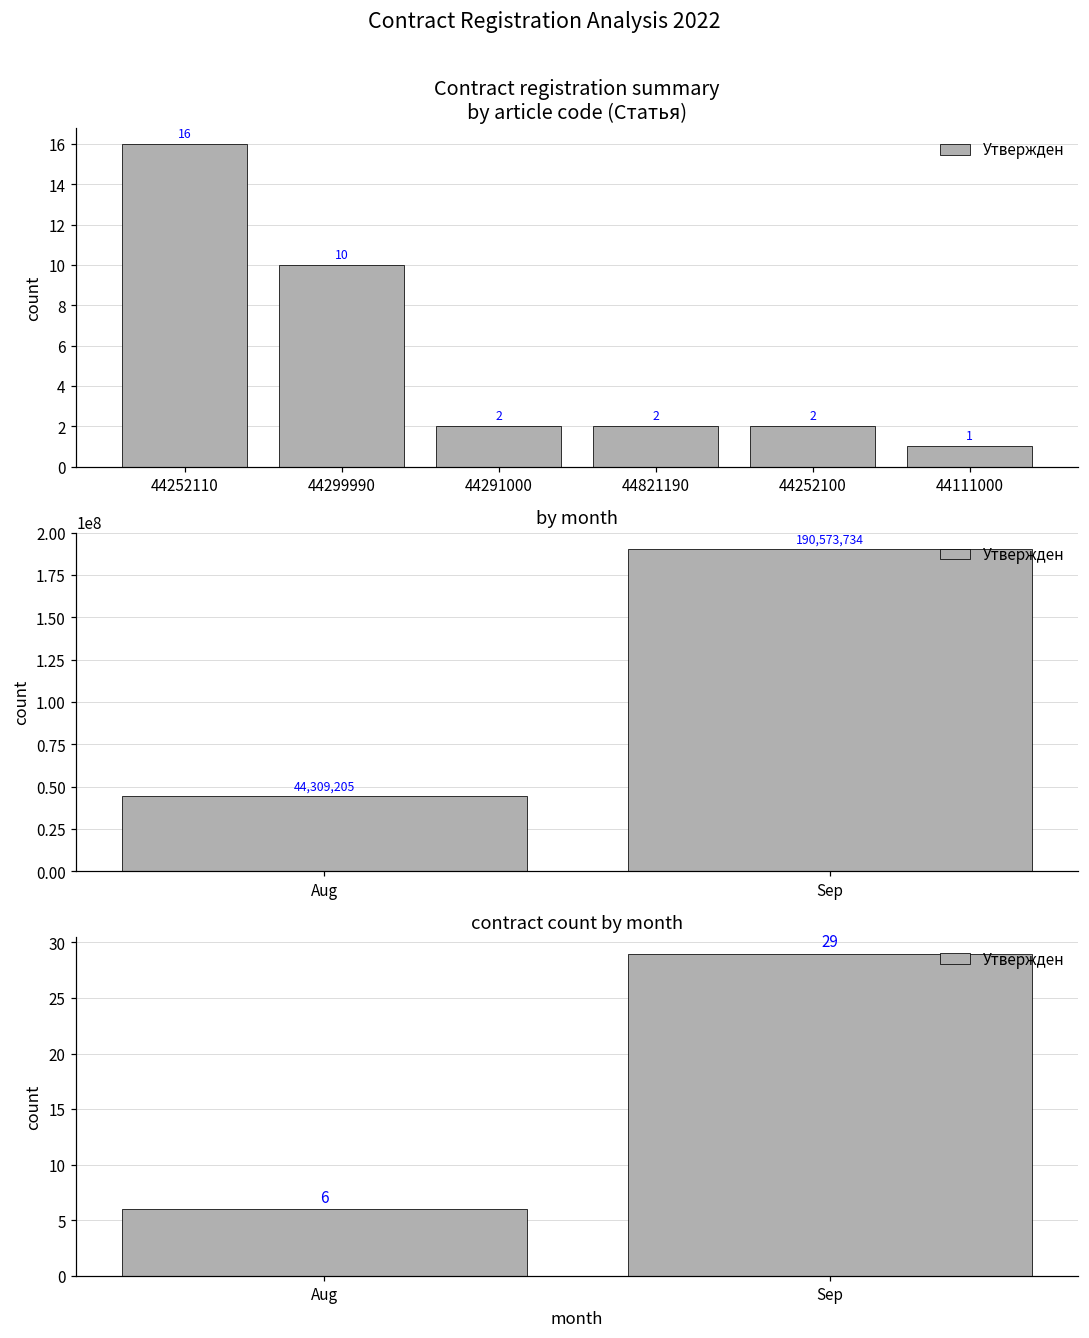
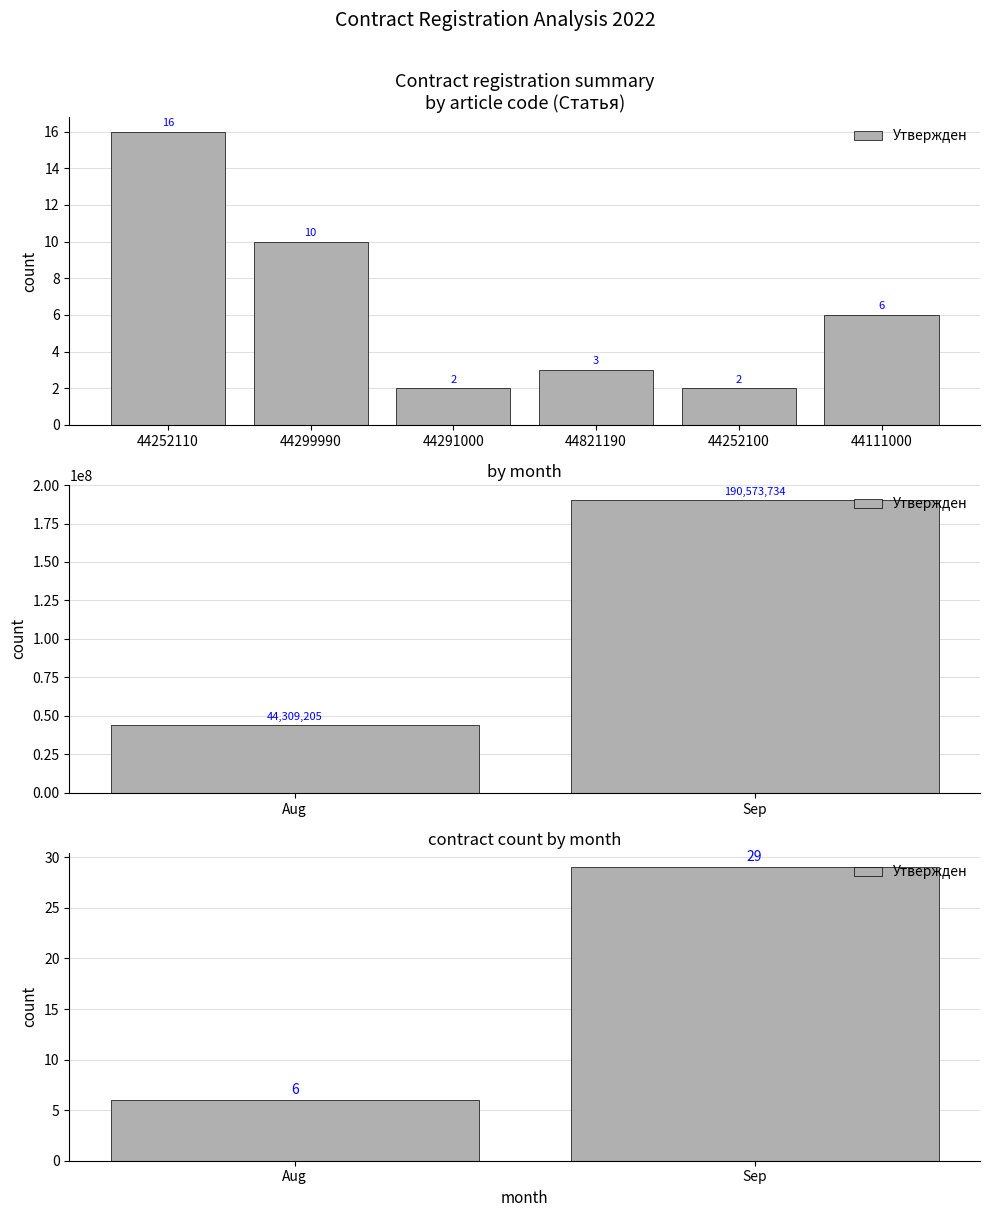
Contract registration summary by article code (Статья), 44821190: 2 -> 3
Contract registration summary by article code (Статья), 44111000: 1 -> 6
